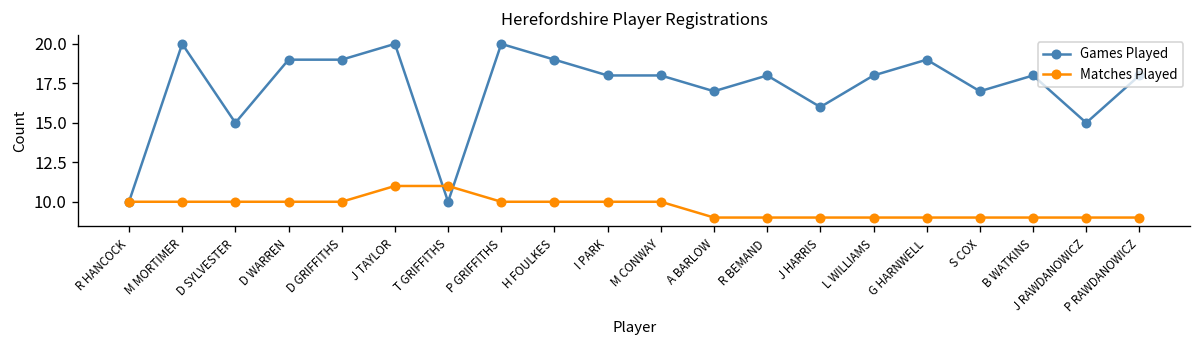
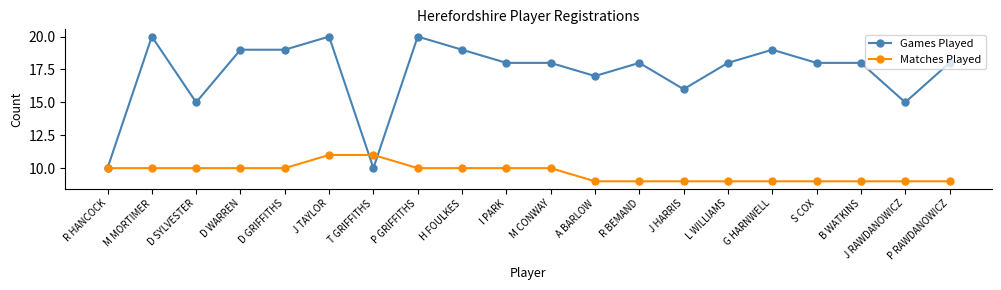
Games Played, S COX: 17 -> 18
